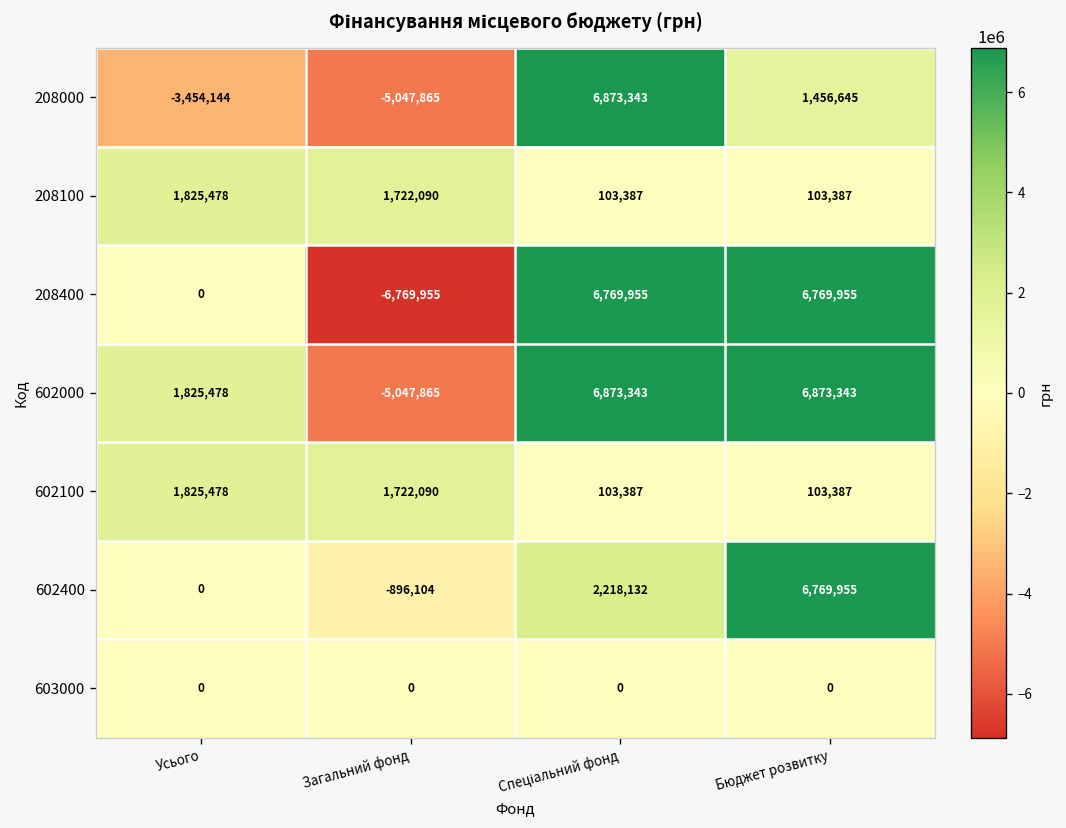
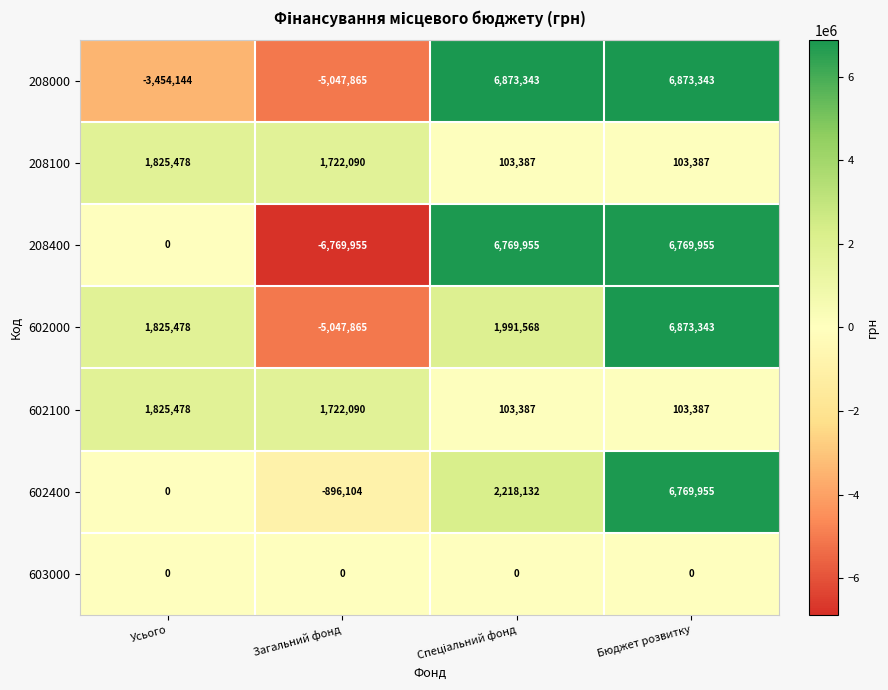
208000, Бюджет розвитку: 1,456,645 -> 6,873,343
602000, Спеціальний фонд: 6,873,343 -> 1,991,568
